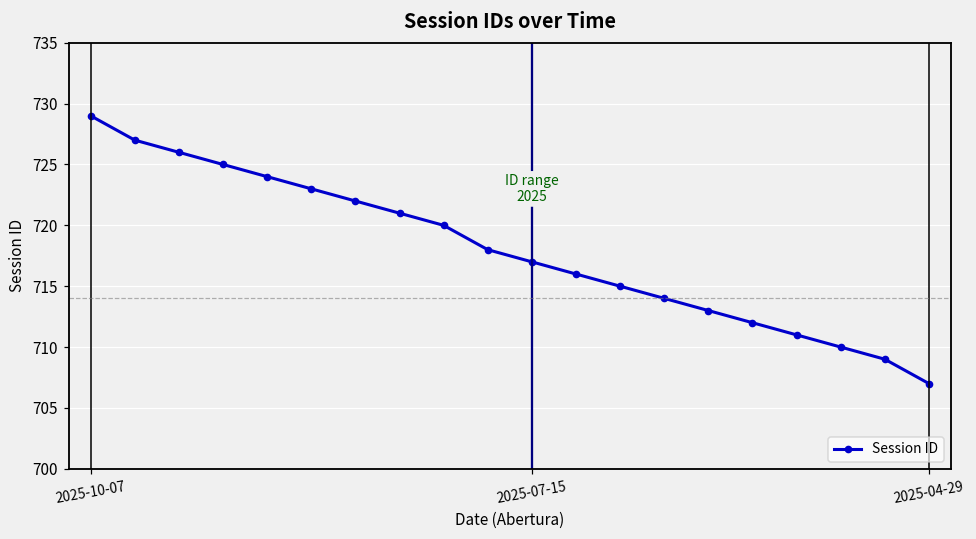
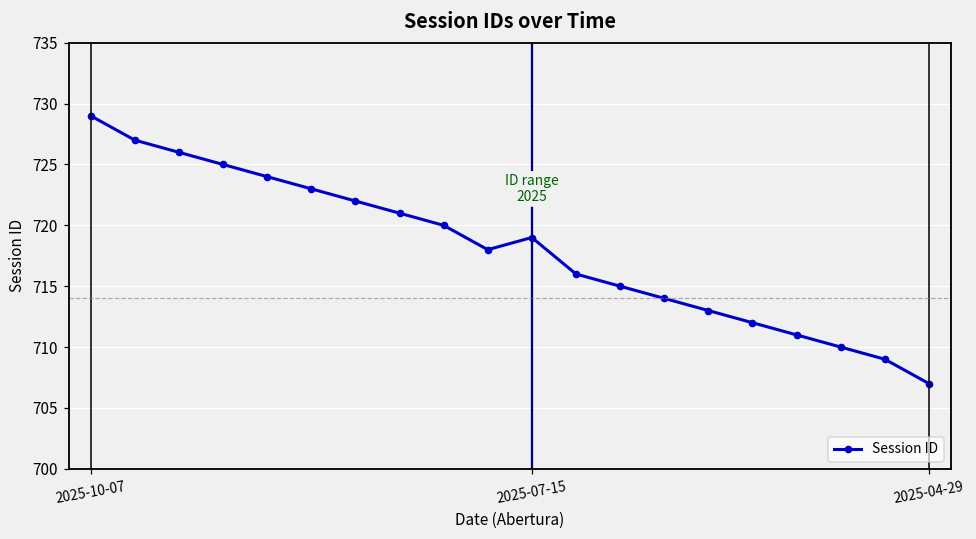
2025-07-15: 717 -> 719
